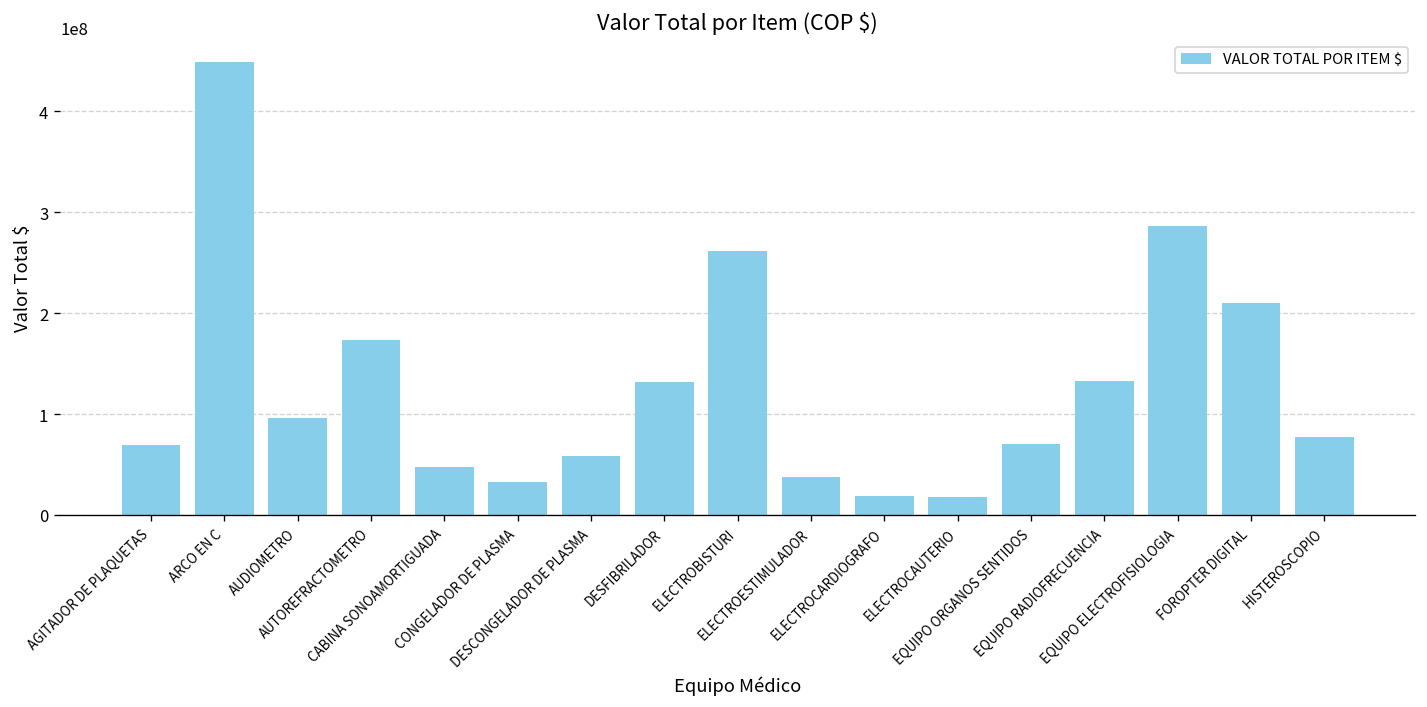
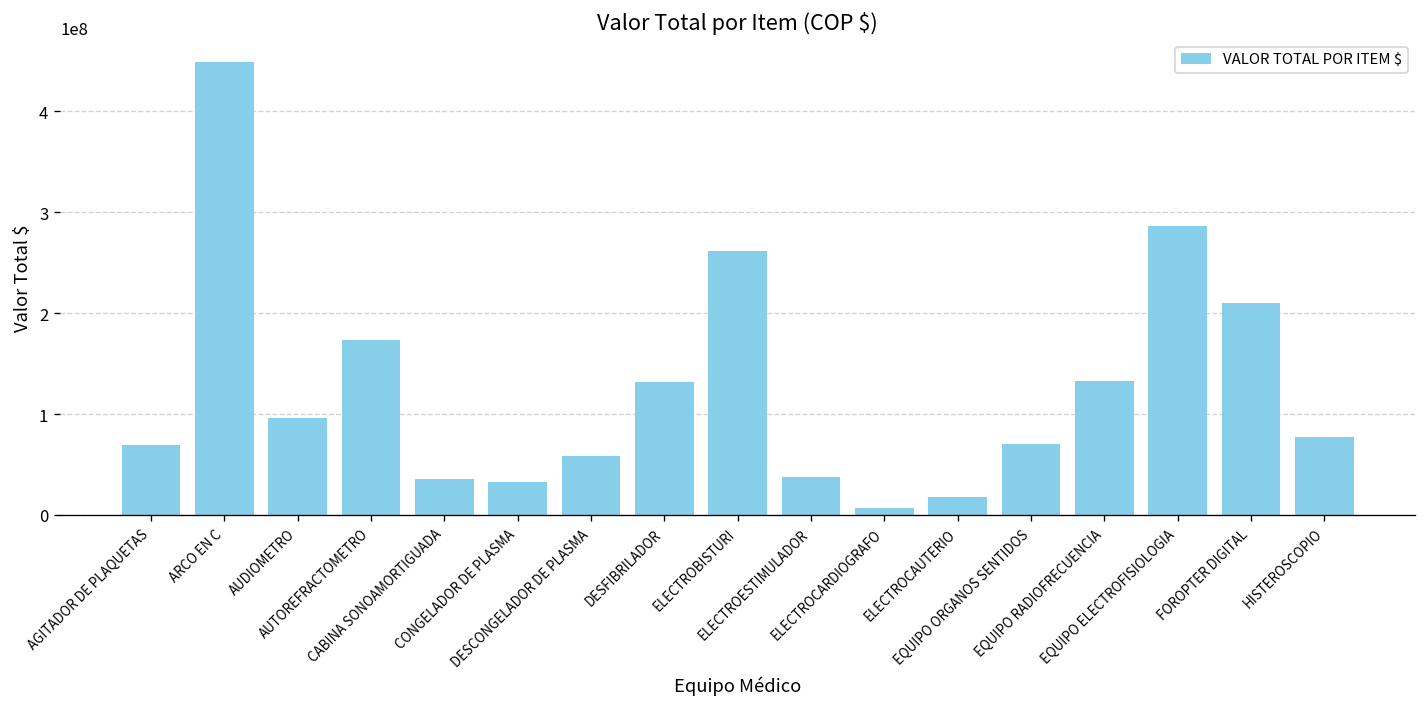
CABINA SONOAMORTIGUADA: 50000000 -> 40000000
ELECTROCARDIOGRAFO: 20000000 -> 10000000
